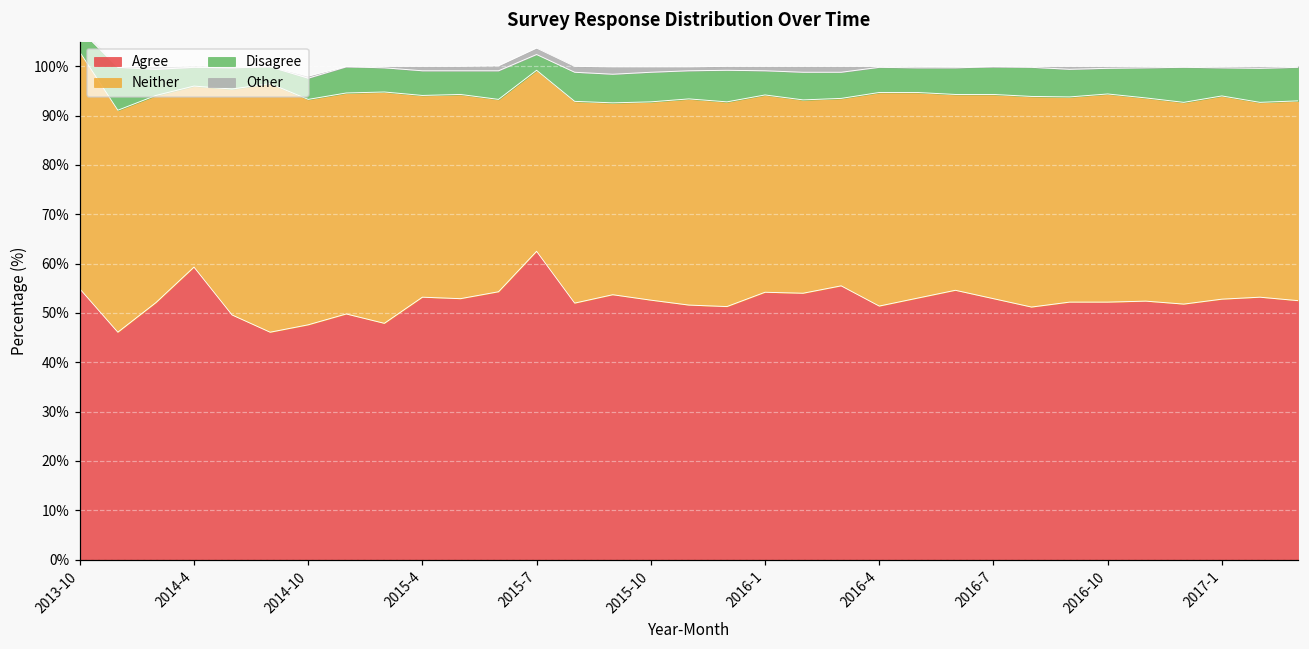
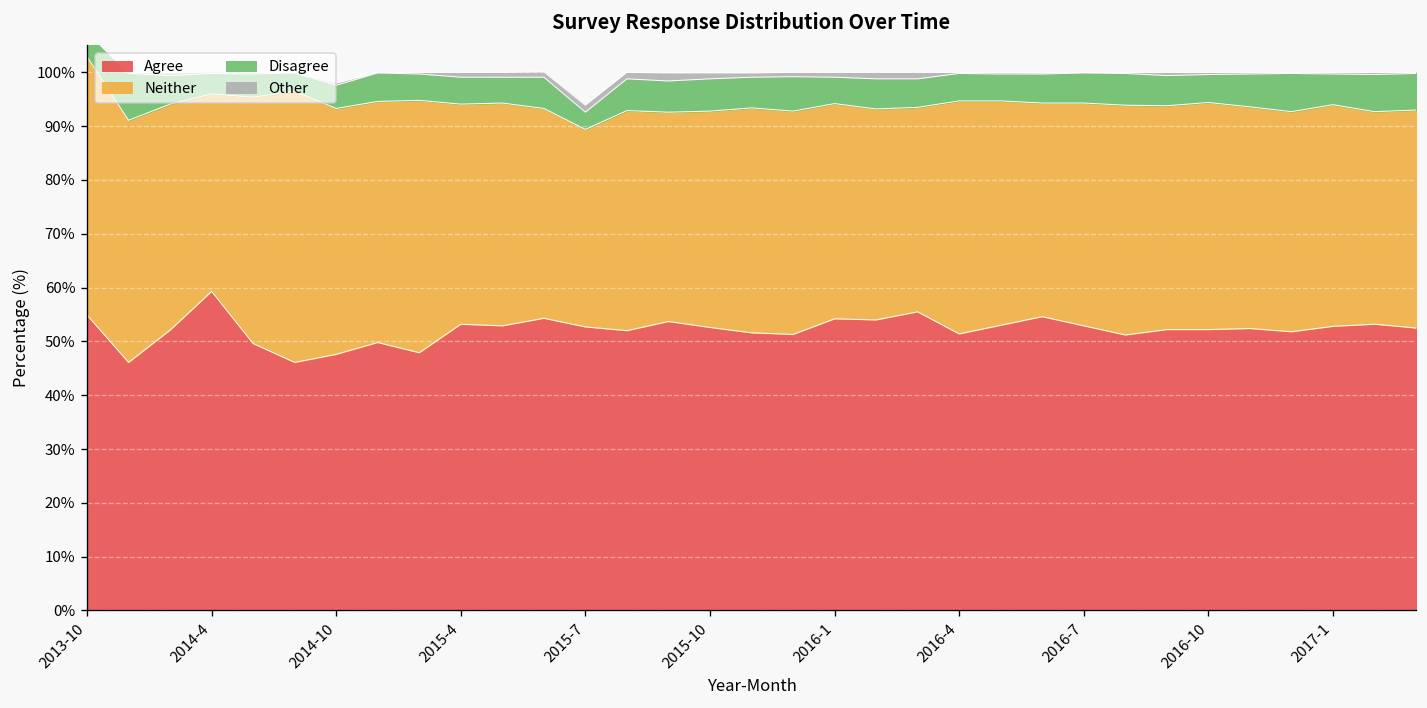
Agree, 2015-7: 63% -> 53%
